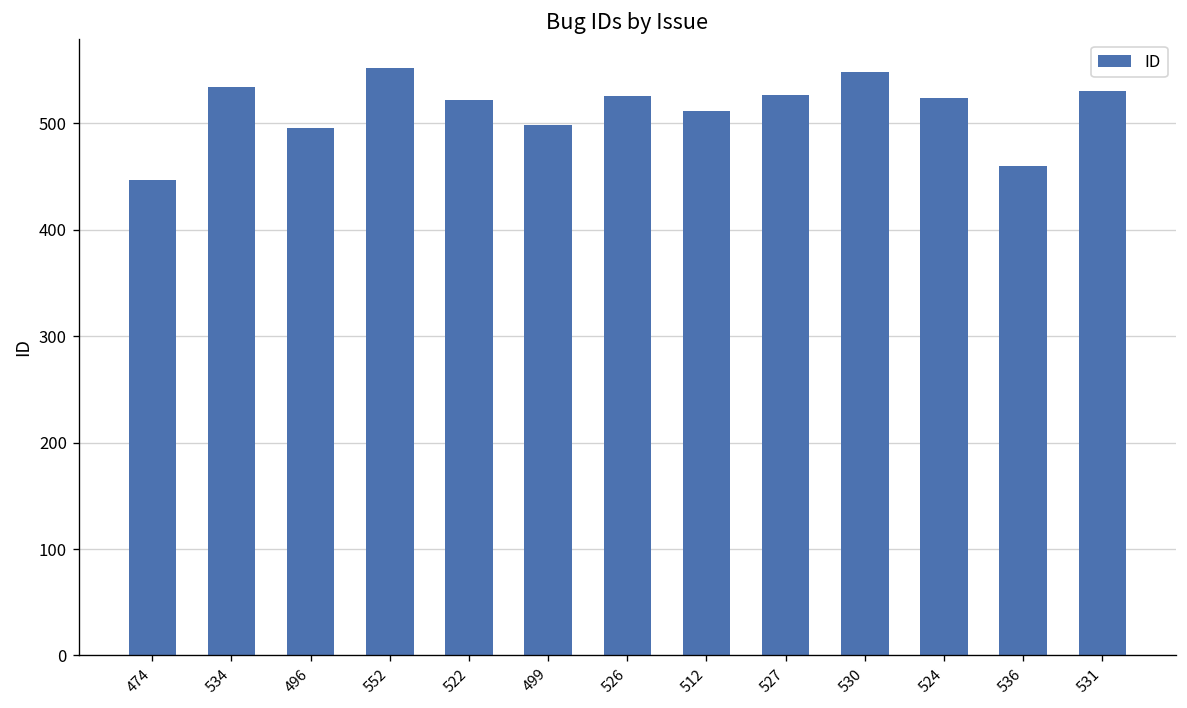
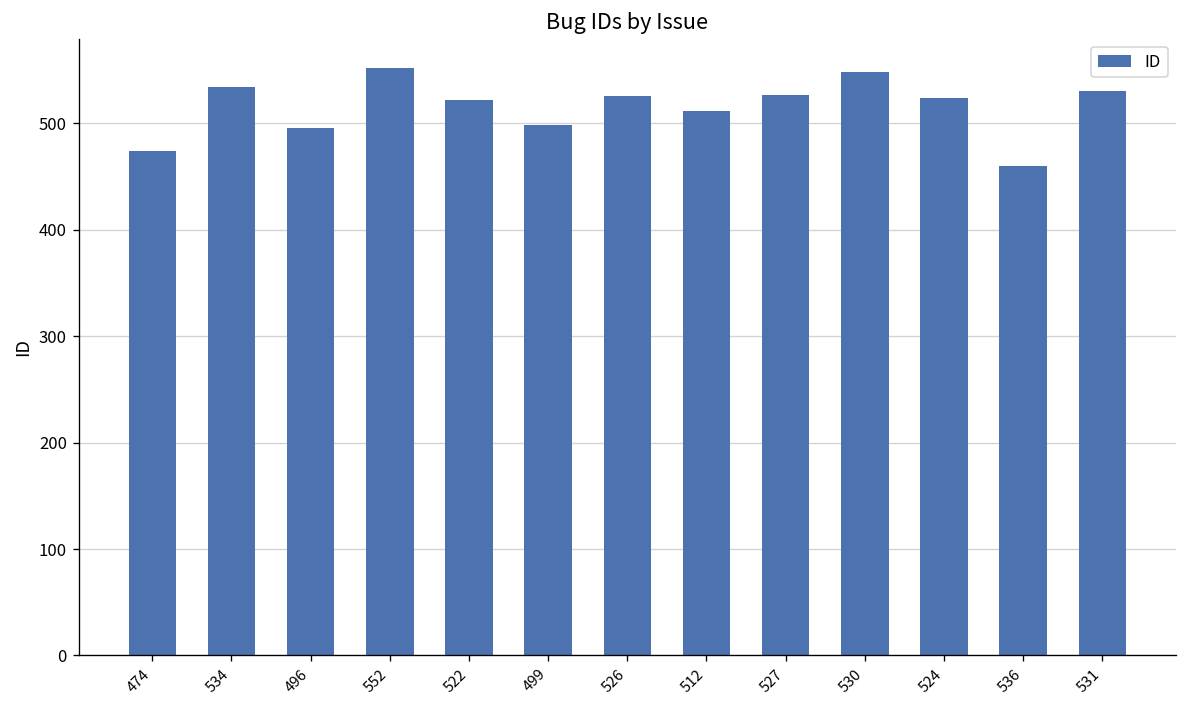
474: 450 -> 470
